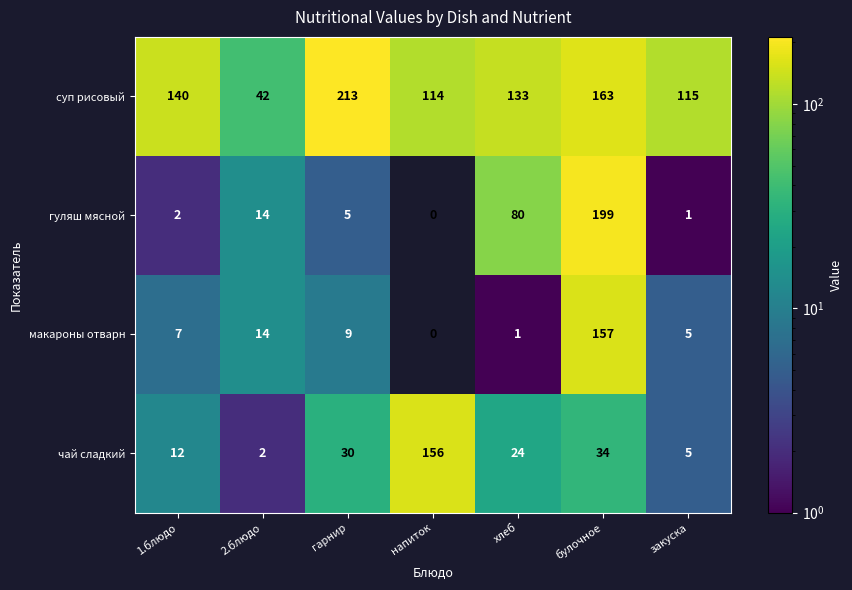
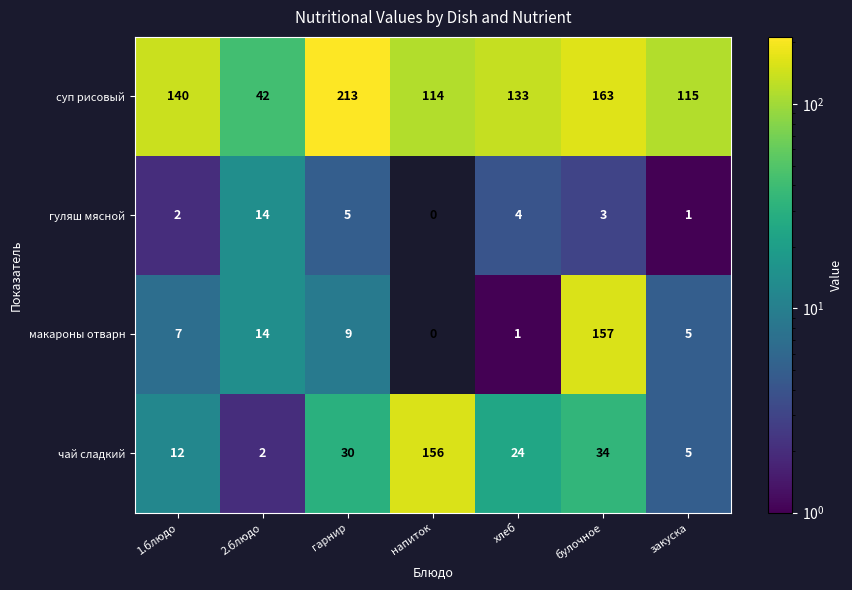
гуляш мясной, хлеб: 80 -> 4
гуляш мясной, булочное: 199 -> 3
